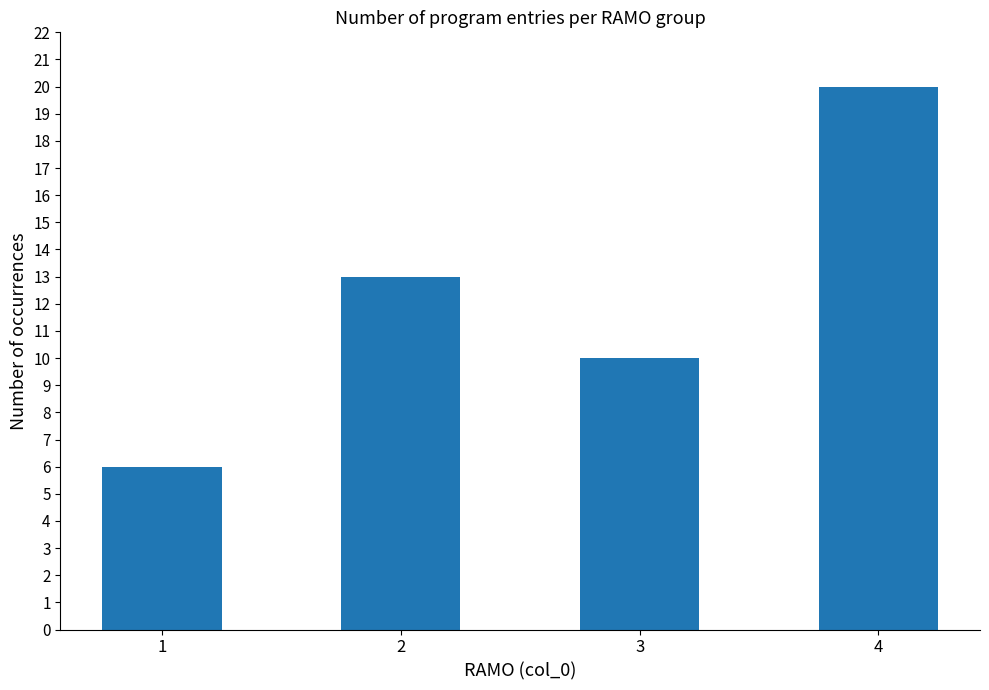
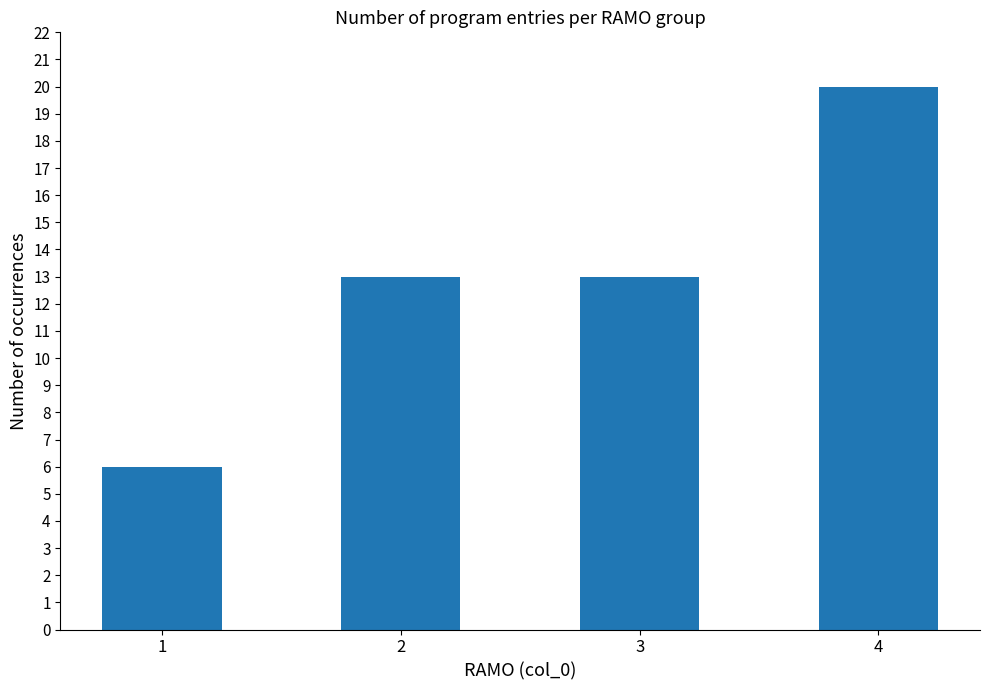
3: 10 -> 13
